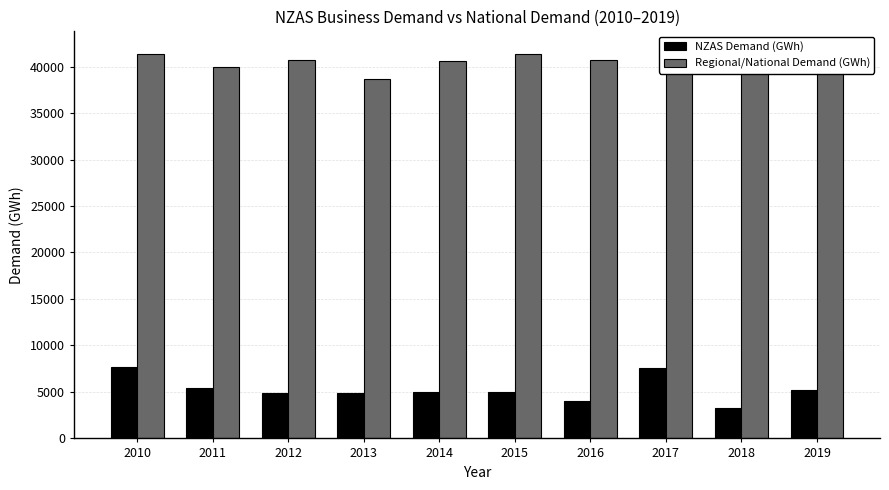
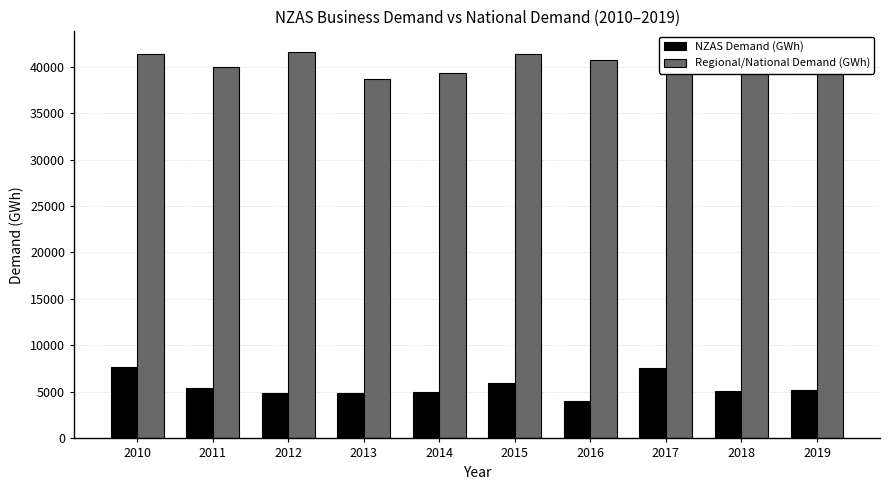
Regional/National Demand (GWh), 2012: 41000 -> 42000
Regional/National Demand (GWh), 2014: 41000 -> 39000
NZAS Demand (GWh), 2015: 5000 -> 6000
NZAS Demand (GWh), 2018: 3000 -> 5000
